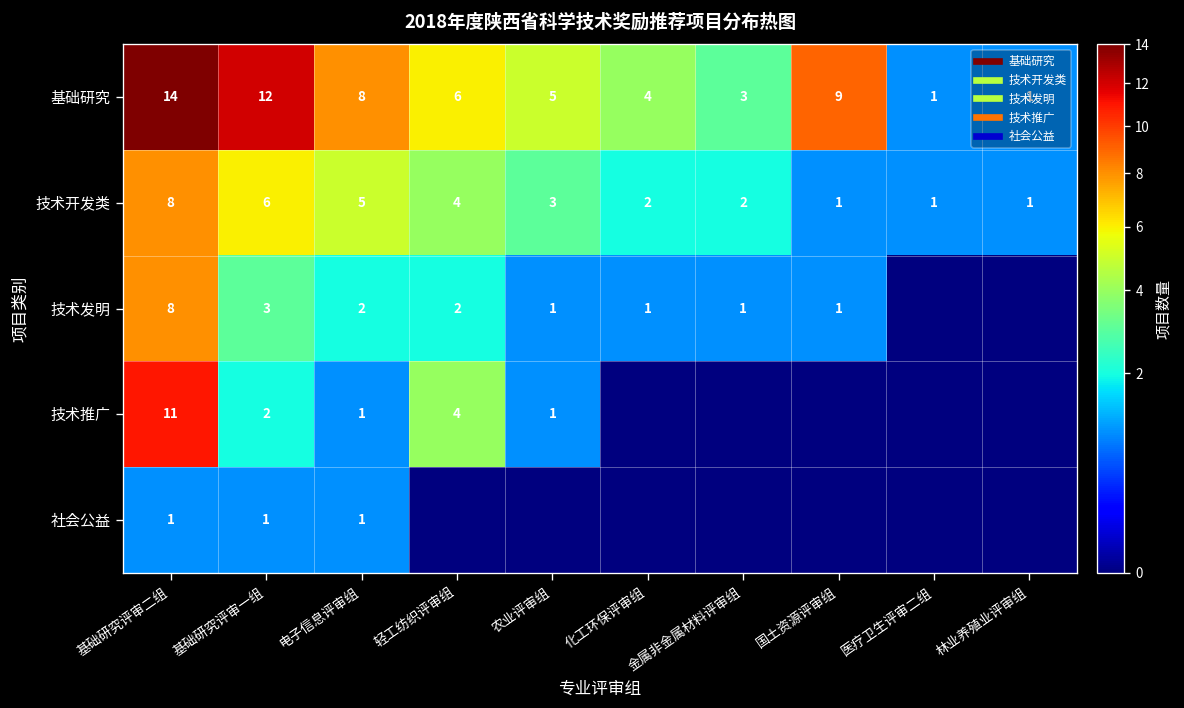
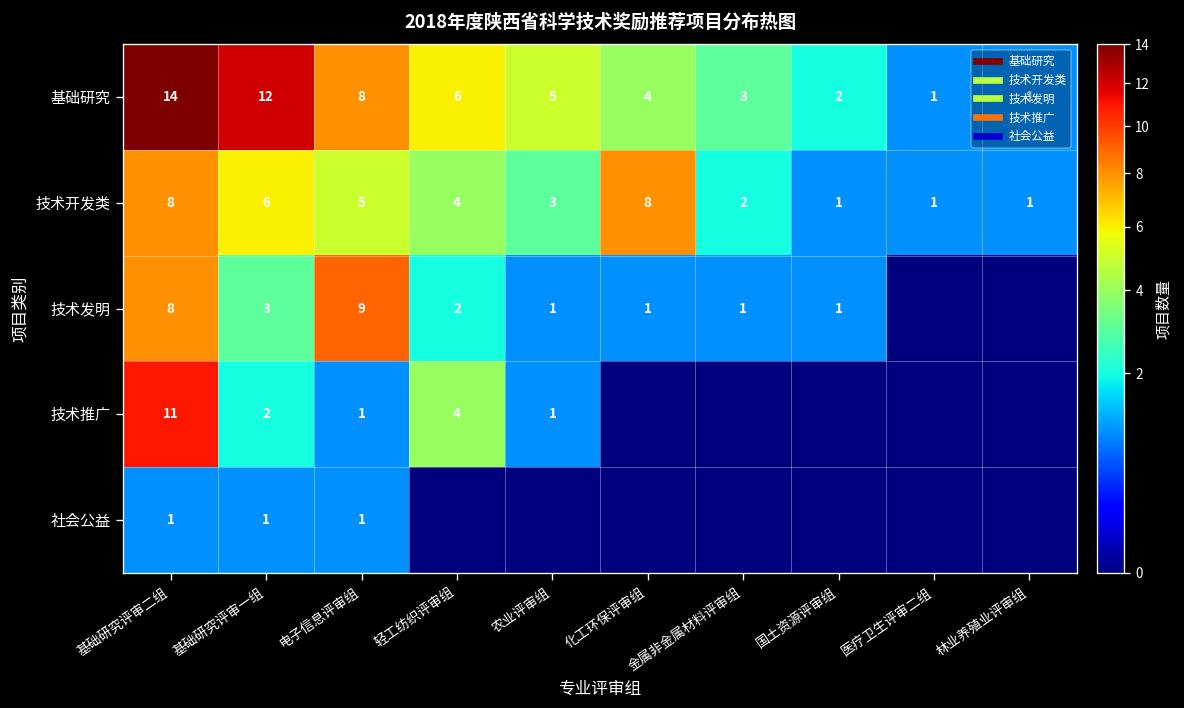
基础研究, 国土资源评审组: 9 -> 2
技术开发类, 化工环保评审组: 2 -> 8
技术发明, 电子信息评审组: 2 -> 9
